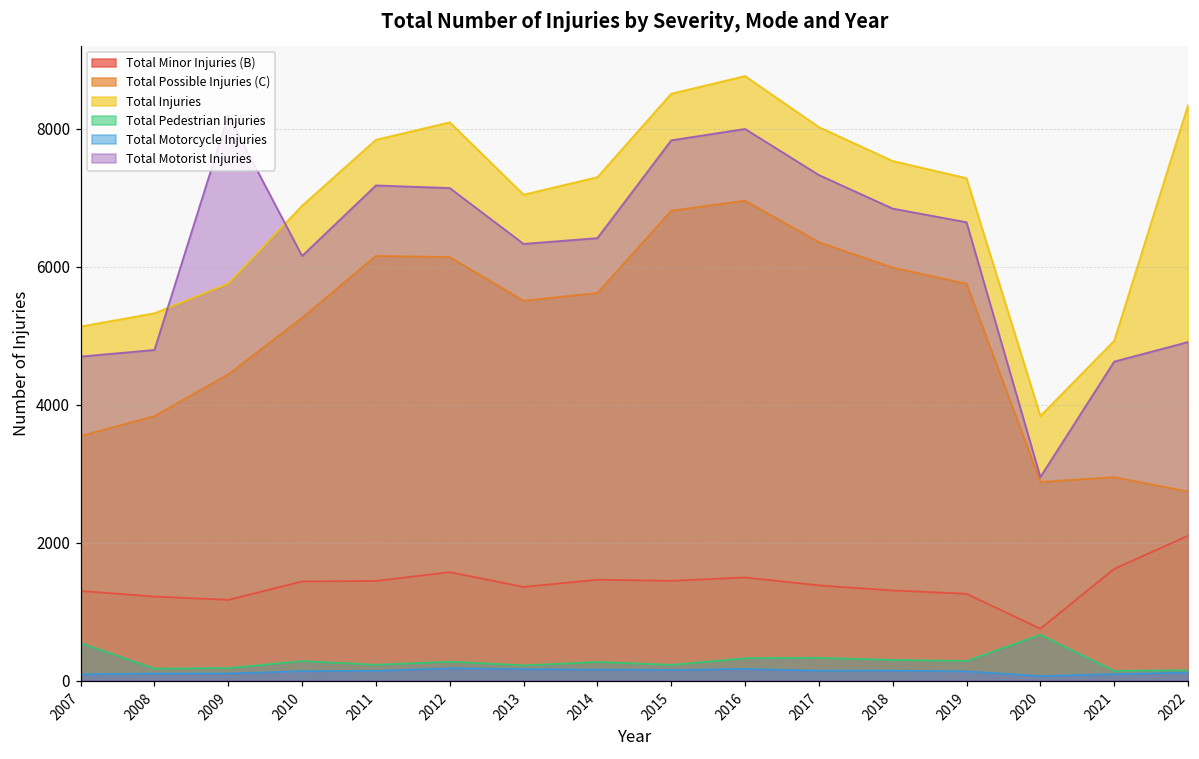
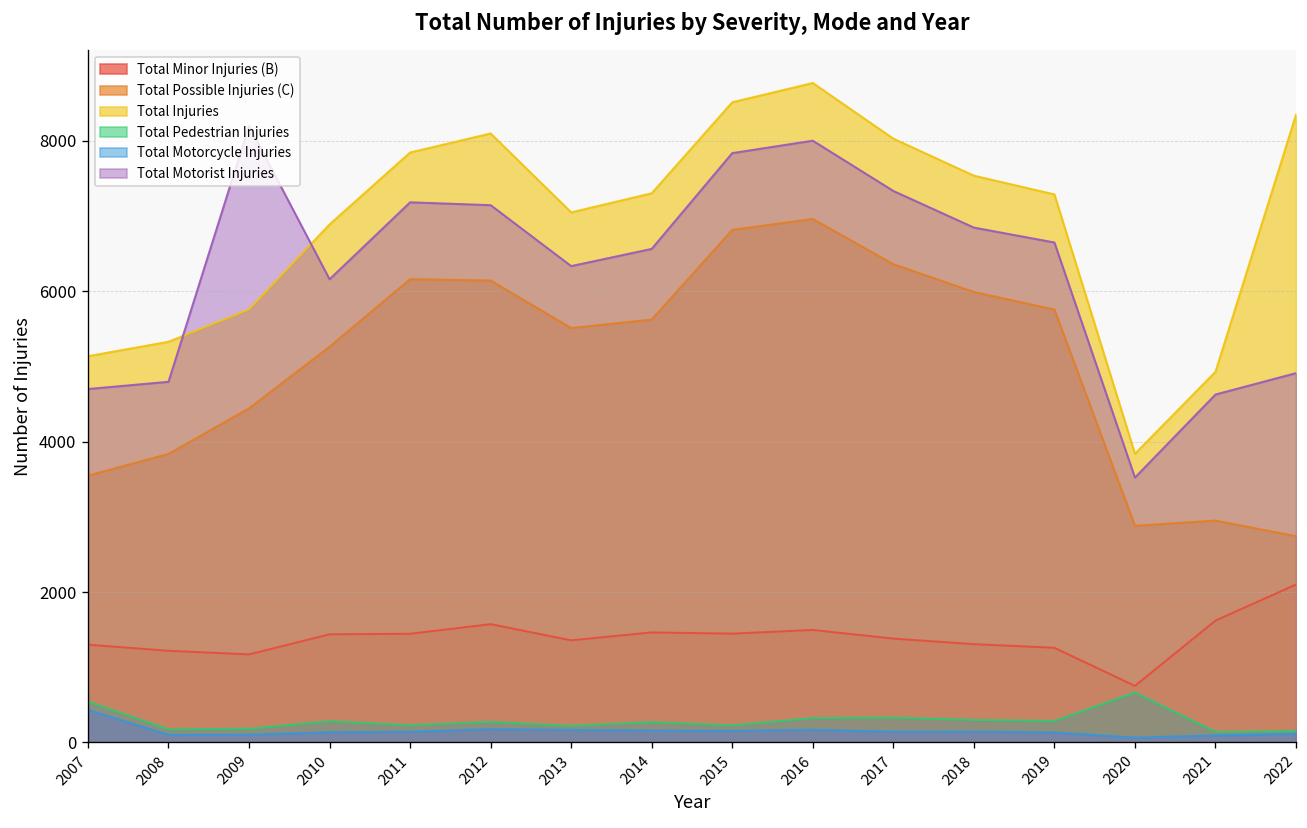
Total Motorcycle Injuries, 2007: 100 -> 400
Total Motorist Injuries, 2014: 6400 -> 6600
Total Motorist Injuries, 2020: 3000 -> 3500
